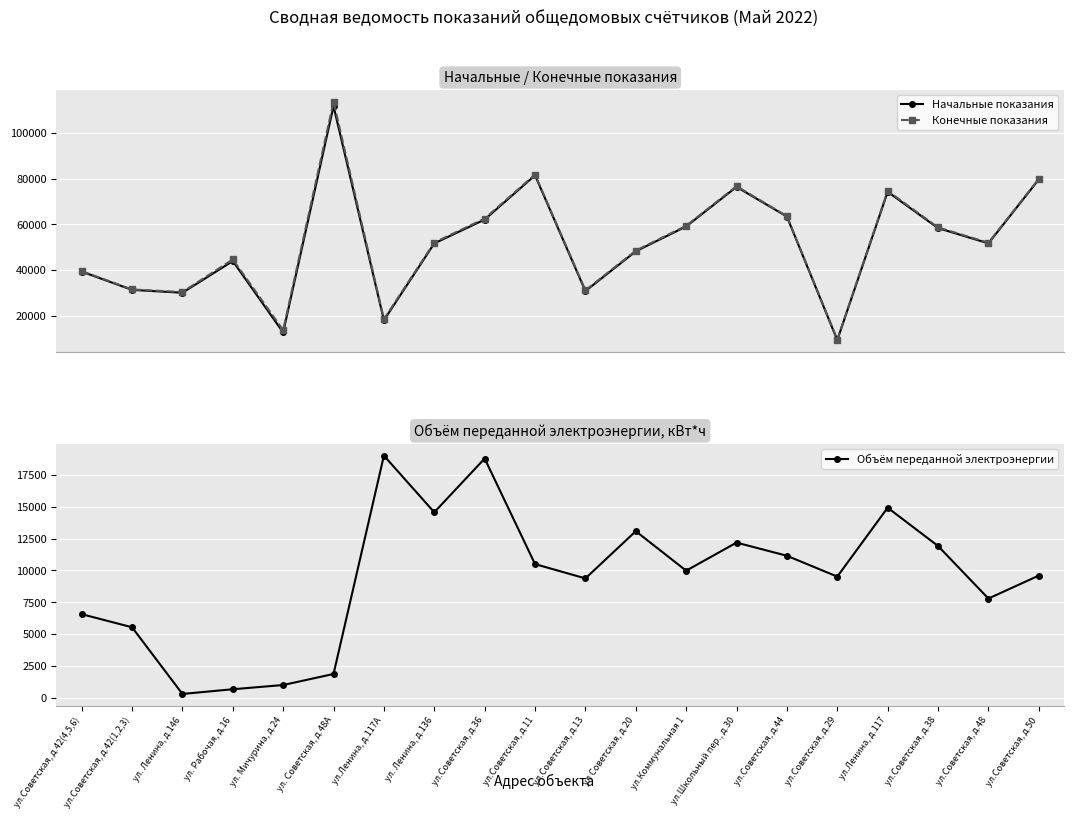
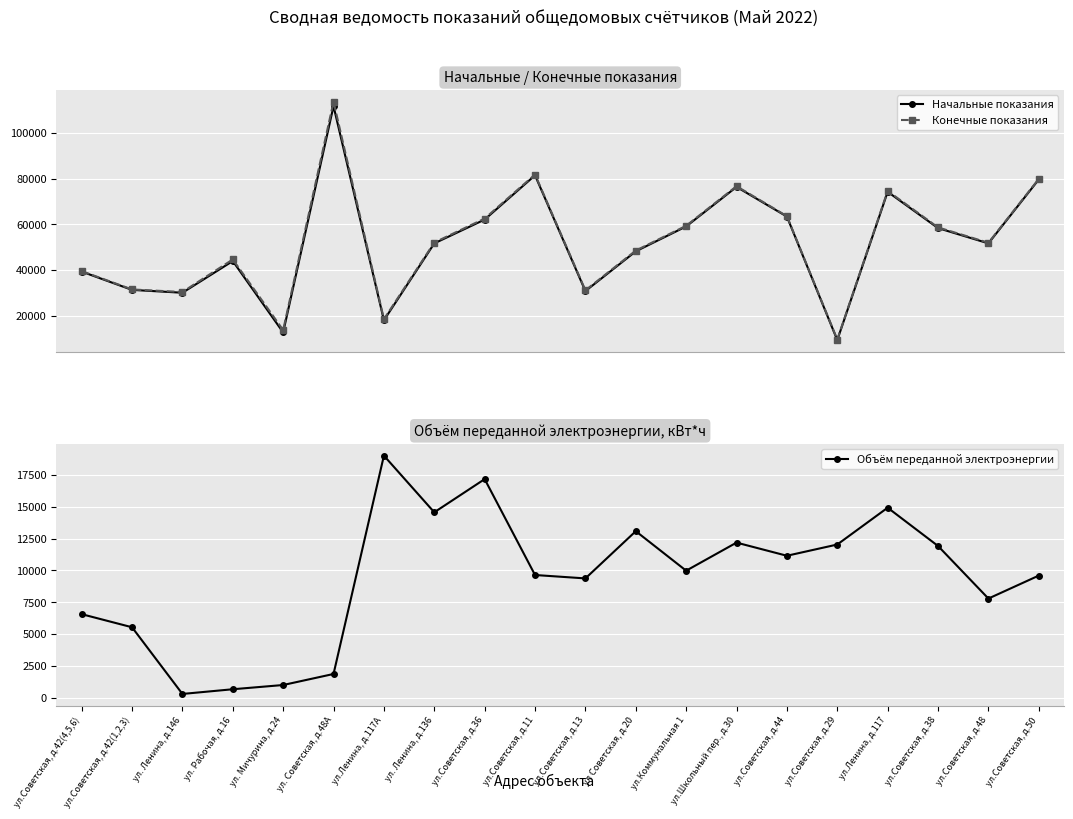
Объём переданной электроэнергии, кВт*ч, ул.Советская, д.36: 18800 -> 17200
Объём переданной электроэнергии, кВт*ч, ул.Советская, д.11: 10500 -> 9600
Объём переданной электроэнергии, кВт*ч, ул.Советская, д.29: 9500 -> 12000
